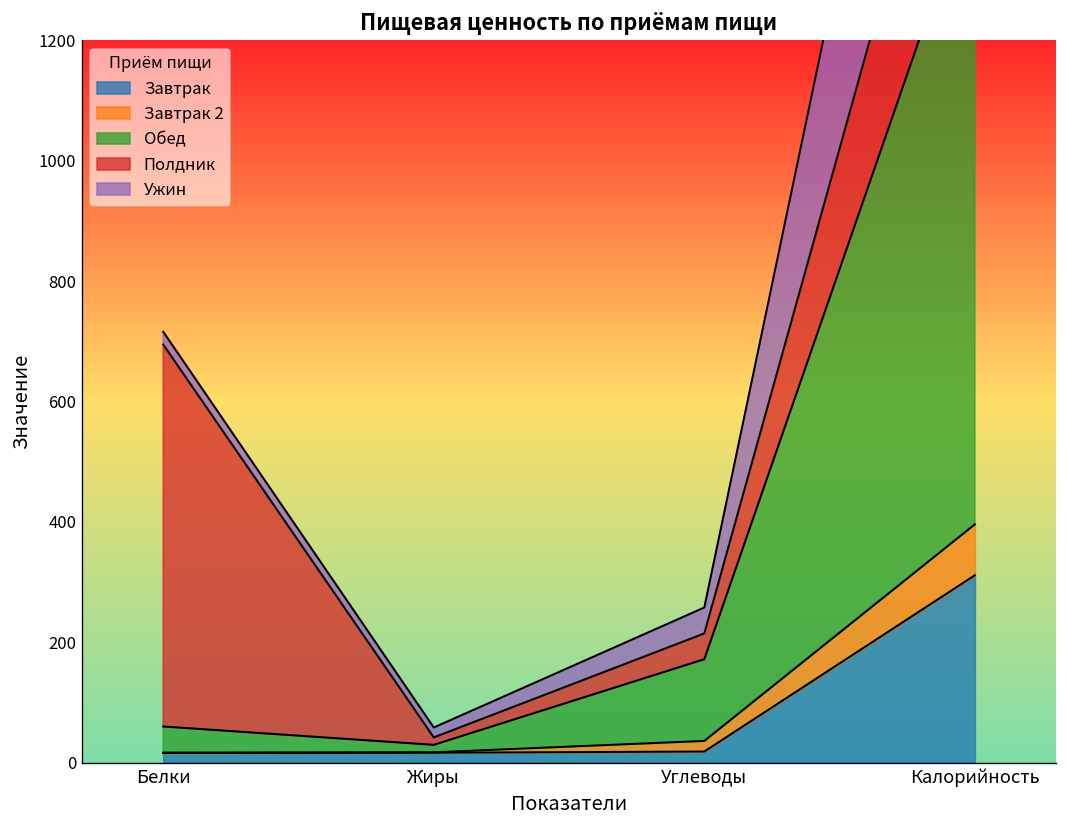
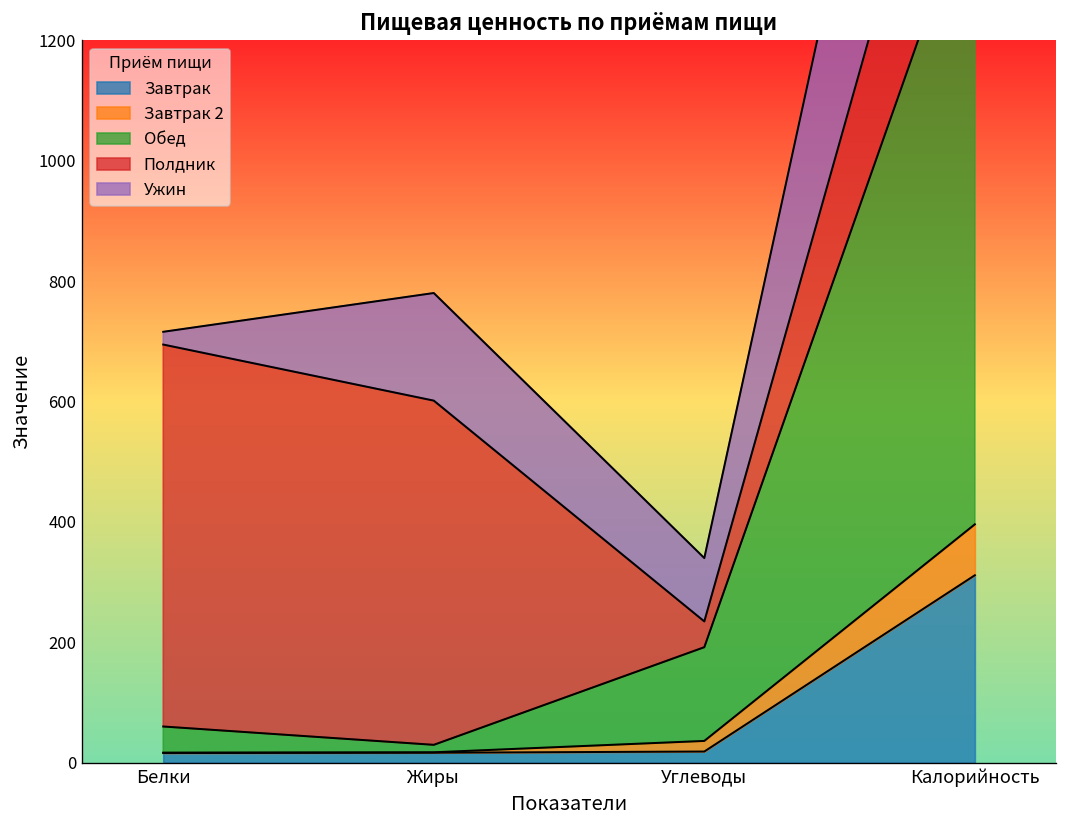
Полдник, Жиры: 10 -> 570
Ужин, Жиры: 20 -> 180
Обед, Углеводы: 140 -> 160
Ужин, Углеводы: 40 -> 110
